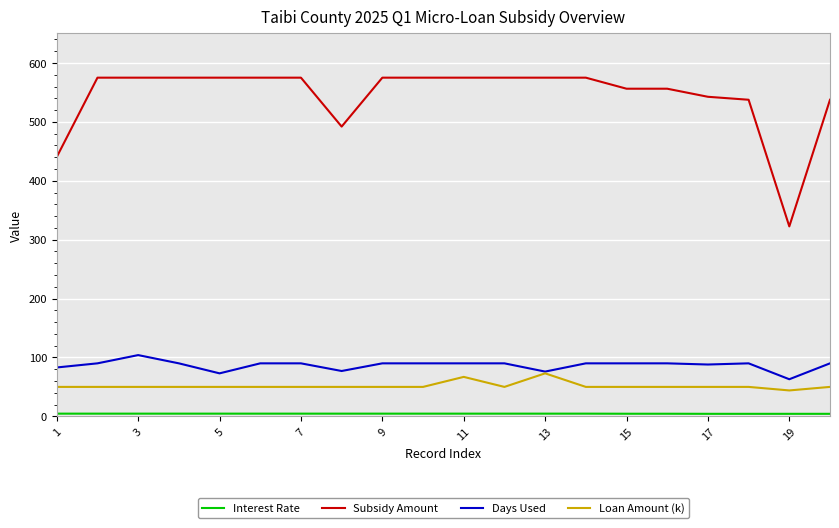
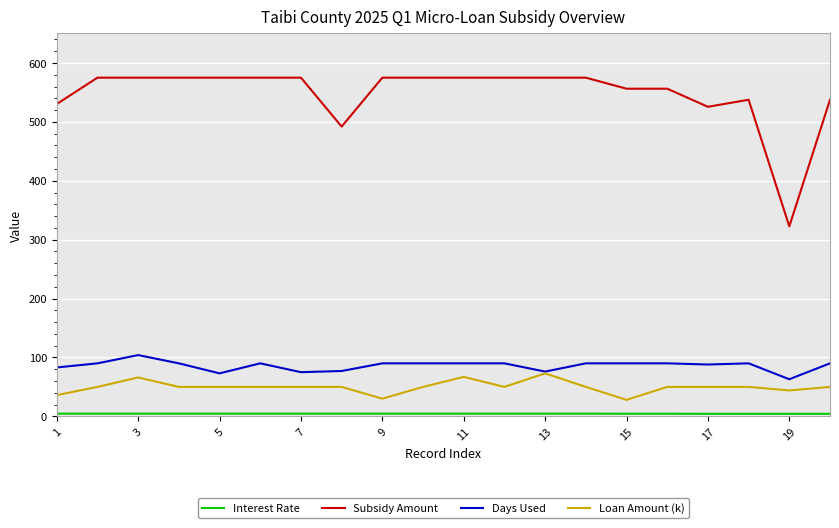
Subsidy Amount, 1: 440 -> 530
Loan Amount (k), 1: 50 -> 40
Loan Amount (k), 3: 50 -> 70
Days Used, 7: 90 -> 80
Loan Amount (k), 9: 50 -> 30
Loan Amount (k), 15: 50 -> 30
Subsidy Amount, 17: 540 -> 530
